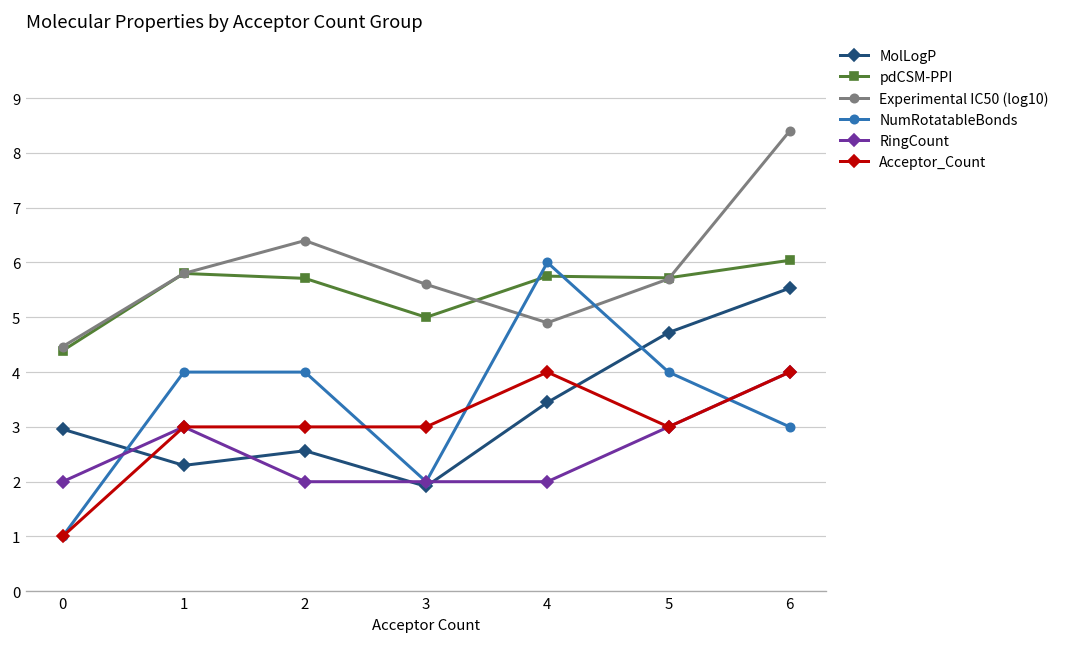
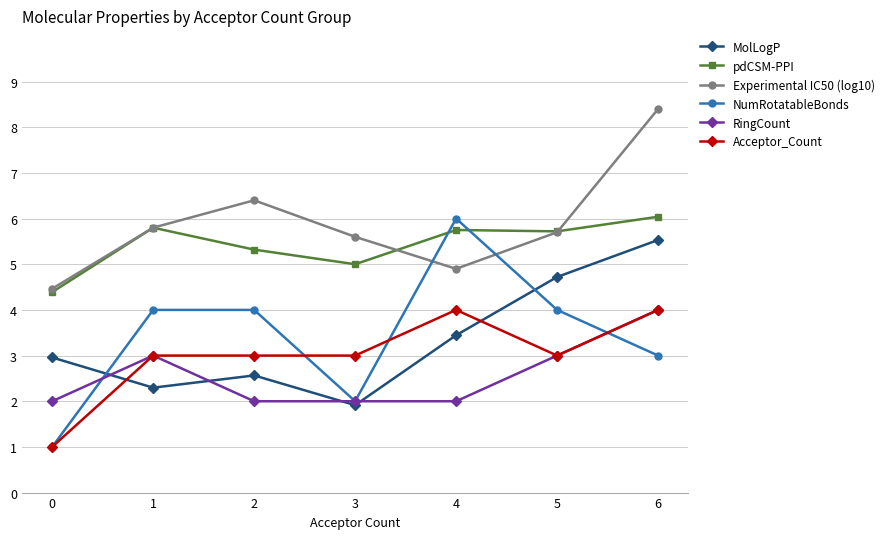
pdCSM-PPI, 2: 5.7 -> 5.3
